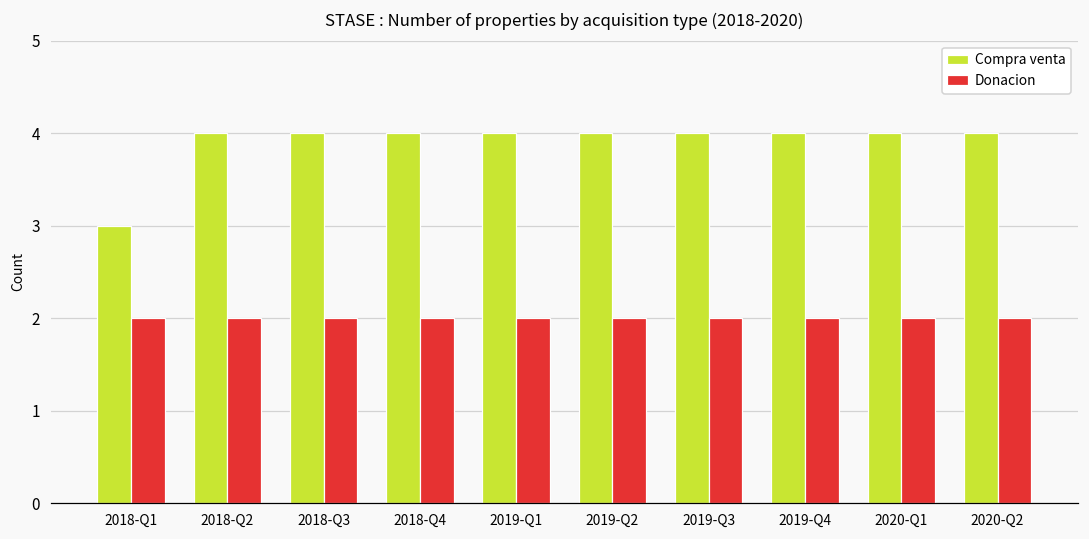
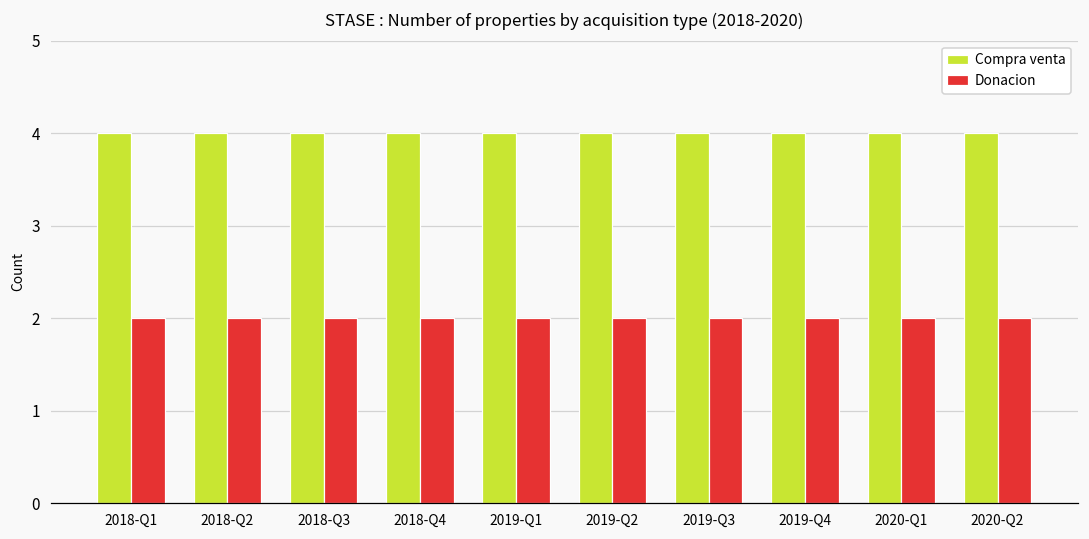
Compra venta, 2018-Q1: 3 -> 4
